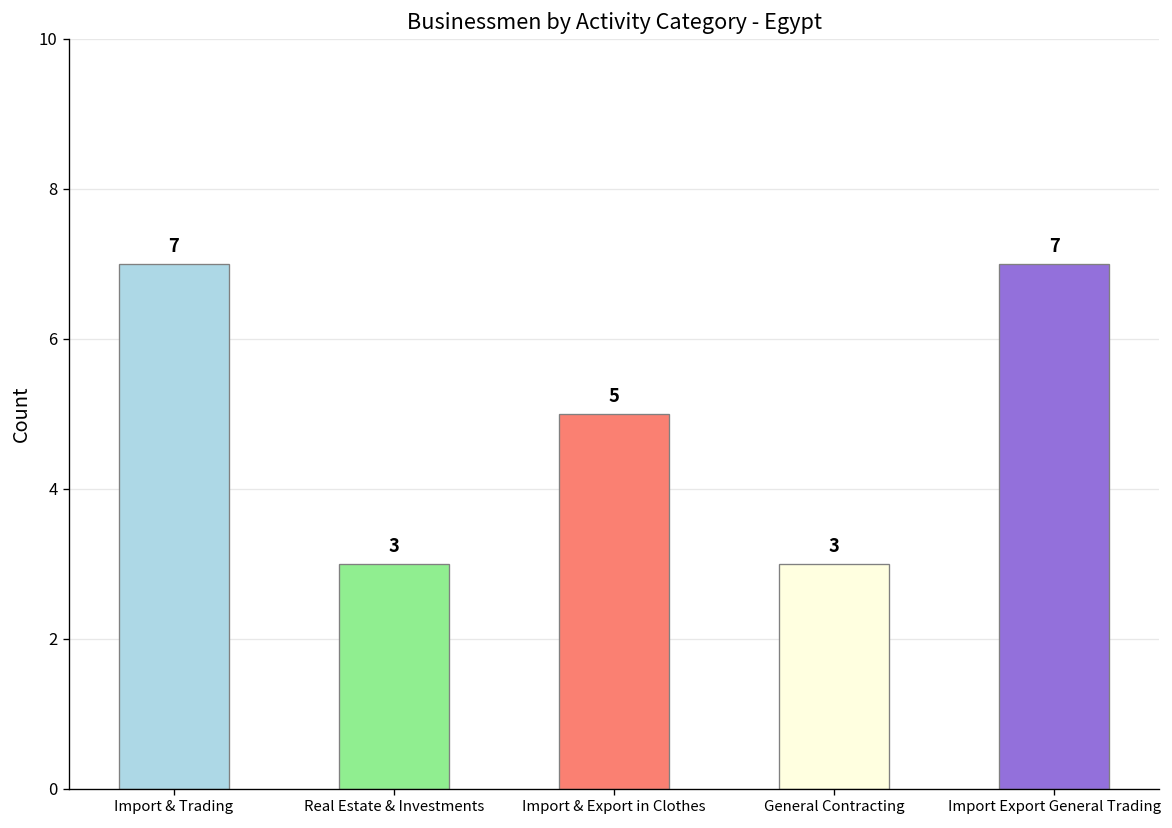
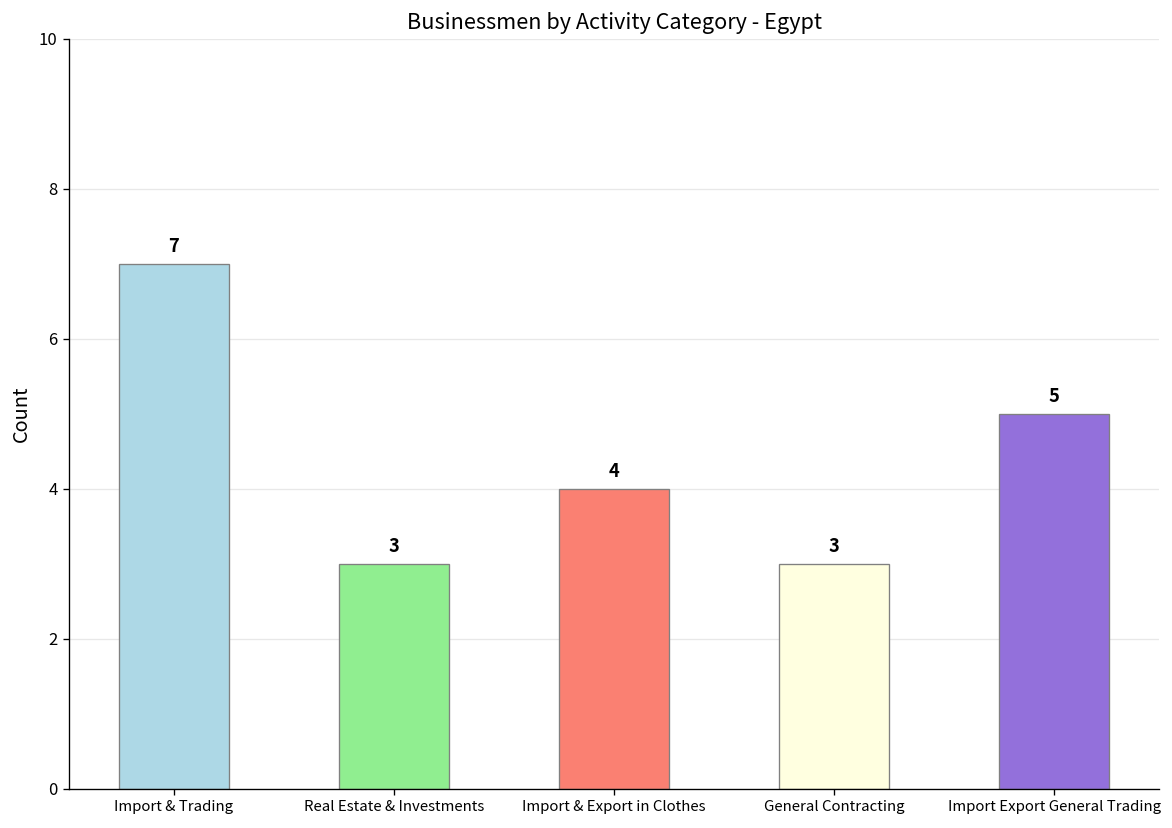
Import & Export in Clothes: 5 -> 4
Import Export General Trading: 7 -> 5
